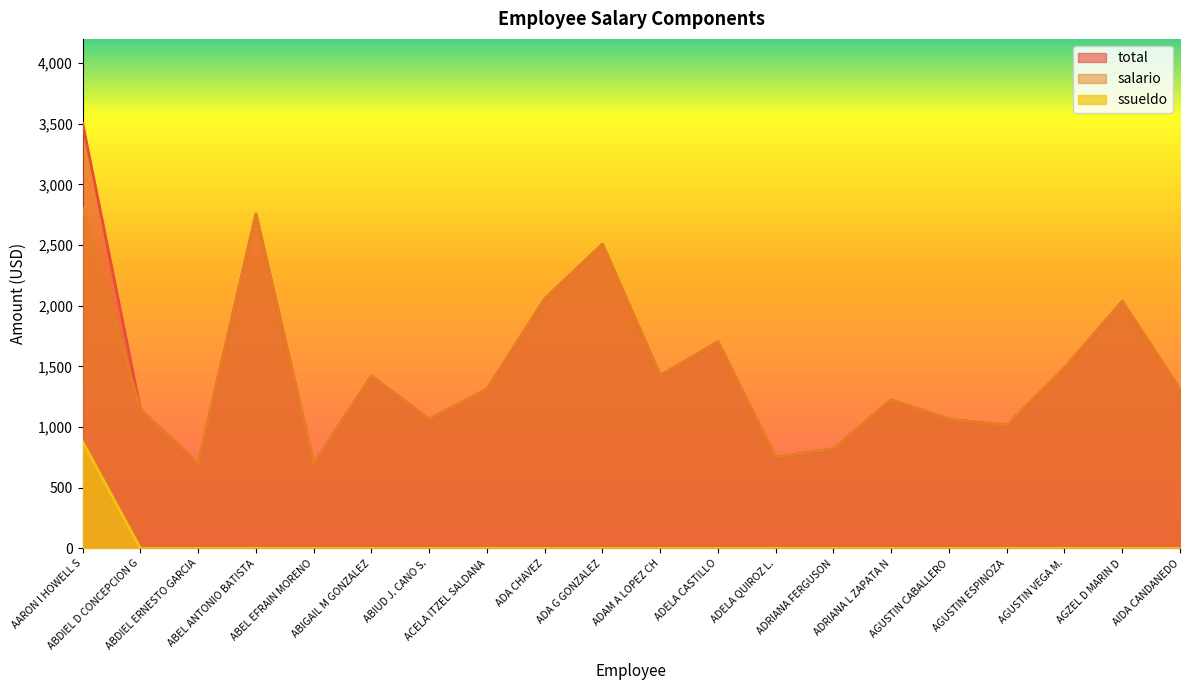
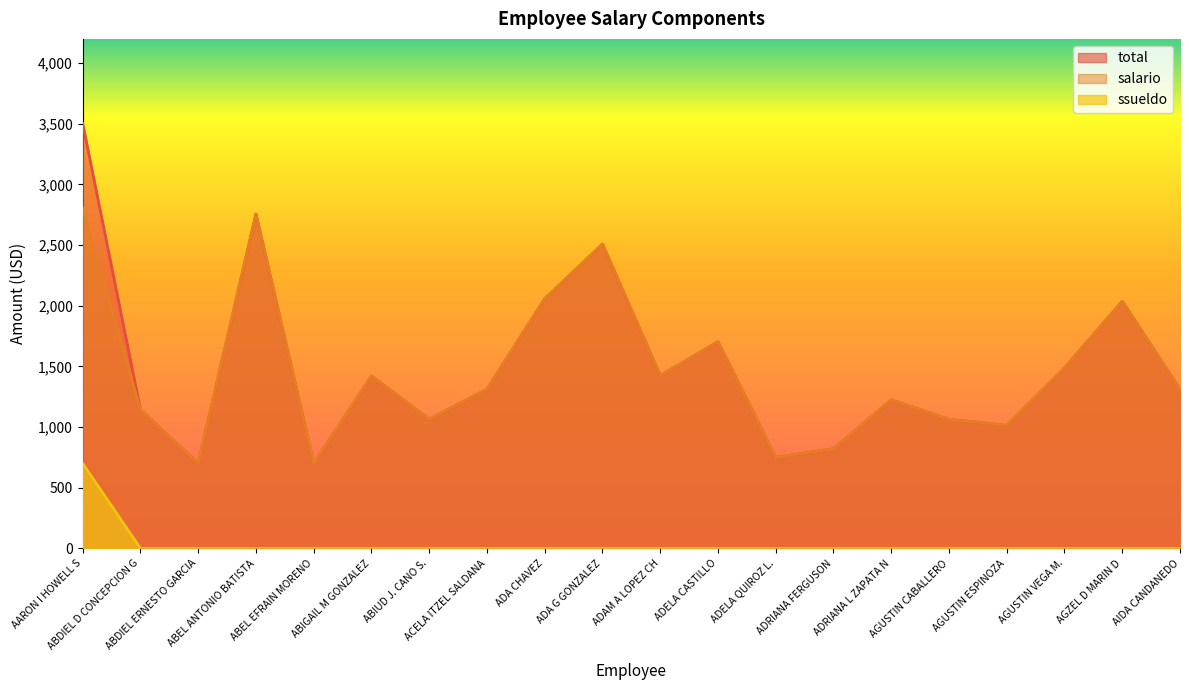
ssueldo, AARON I HOWELL S: 880 -> 700
